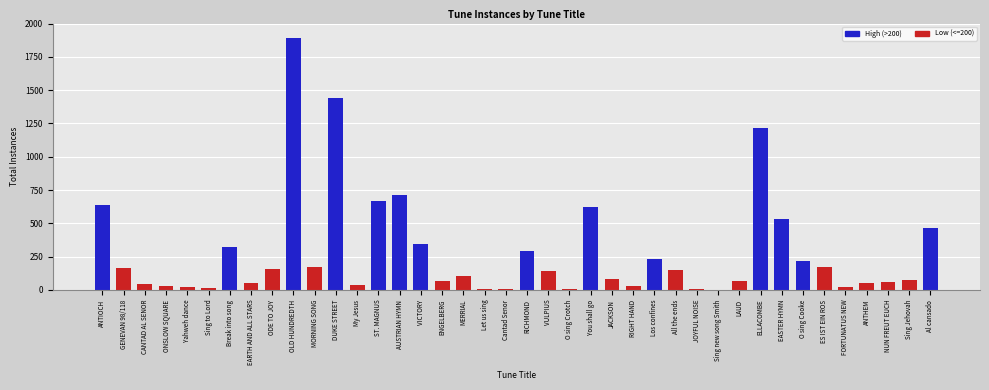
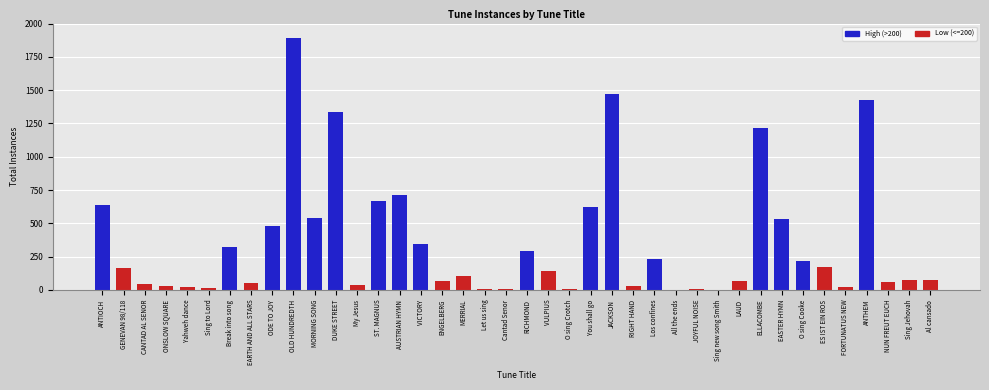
ODE TO JOY: 160 -> 480
MORNING SONG: 170 -> 540
DUKE STREET: 1440 -> 1340
JACKSON: 90 -> 1470
All the ends: 150 -> 0
ANTHEM: 50 -> 1420
Al cansado: 460 -> 70
